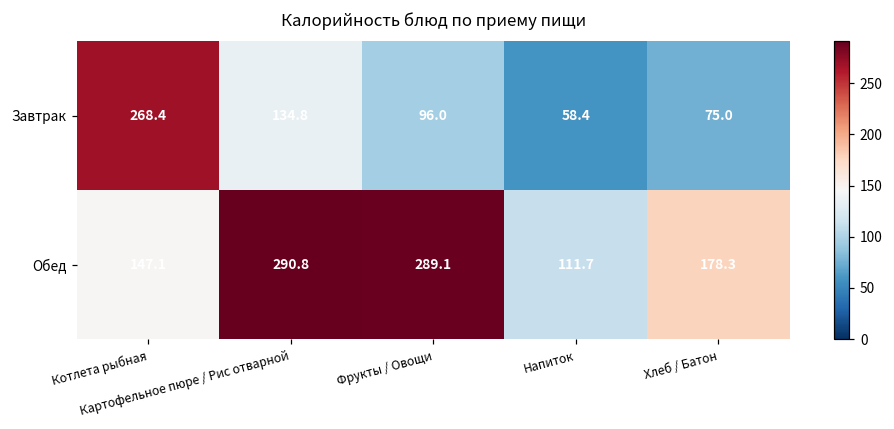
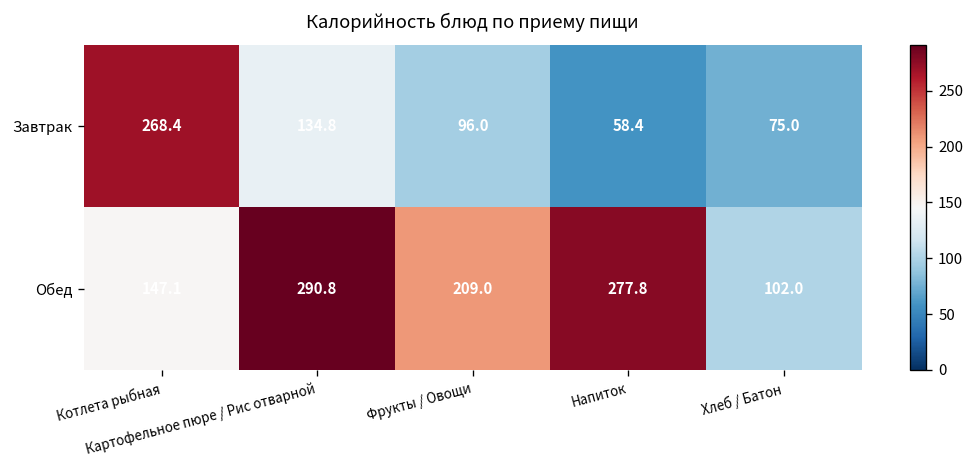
Обед, Фрукты / Овощи: 289.1 -> 209.0
Обед, Напиток: 111.7 -> 277.8
Обед, Хлеб / Батон: 178.3 -> 102.0
